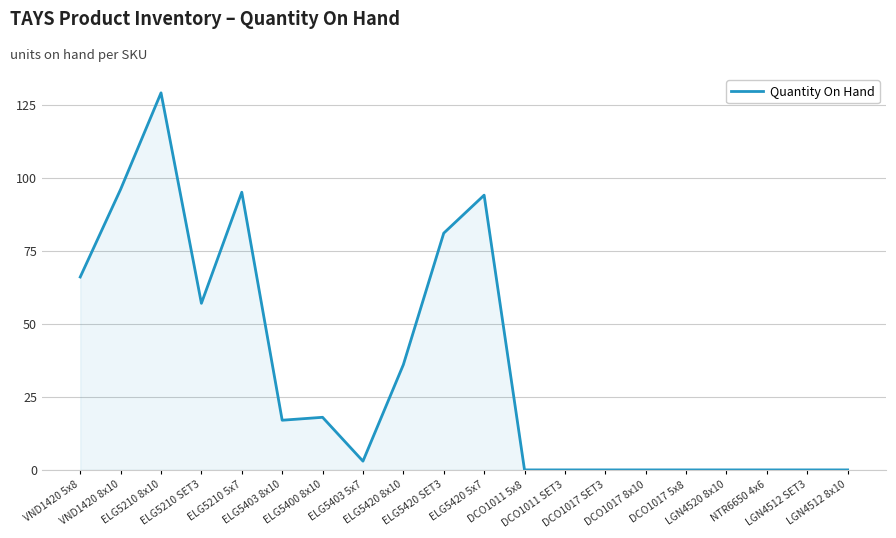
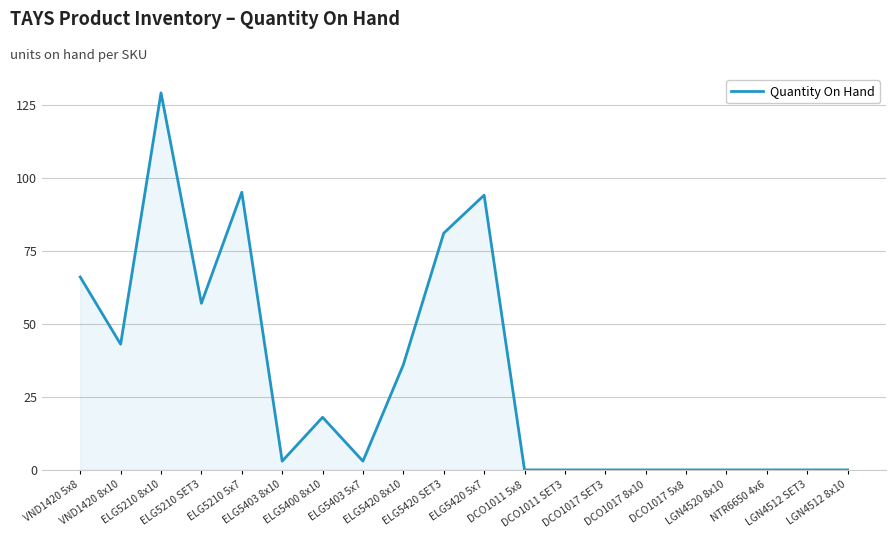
VND1420 8x10: 96 -> 43
ELG5403 8x10: 17 -> 3
